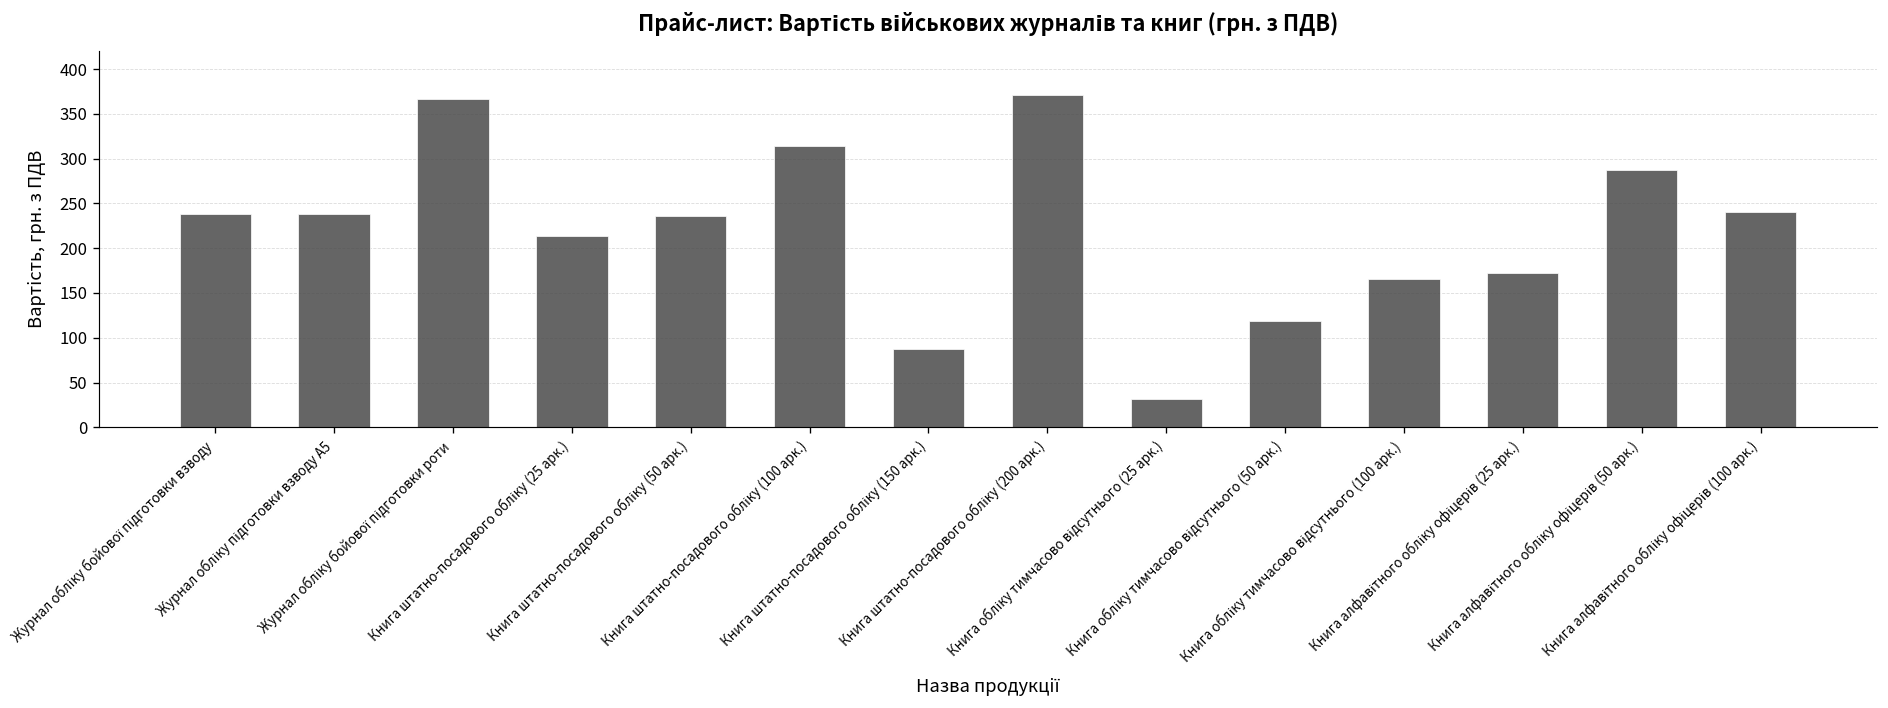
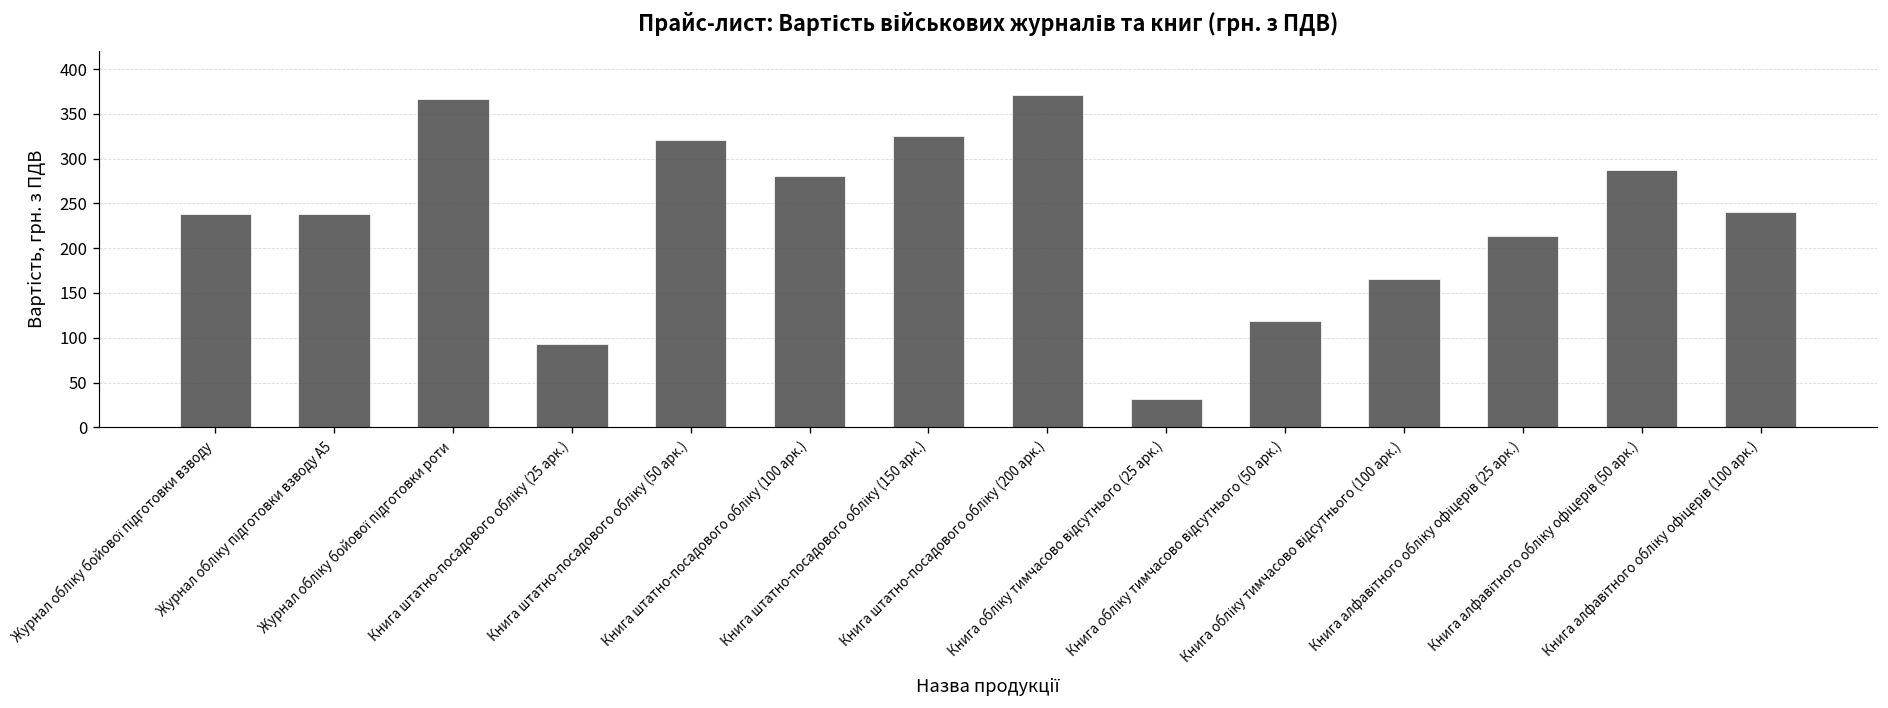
Книга штатно-посадового обліку (25 арк.): 210 -> 90
Книга штатно-посадового обліку (50 арк.): 240 -> 320
Книга штатно-посадового обліку (100 арк.): 310 -> 280
Книга штатно-посадового обліку (150 арк.): 90 -> 330
Книга алфавітного обліку офіцерів (25 арк.): 170 -> 210
